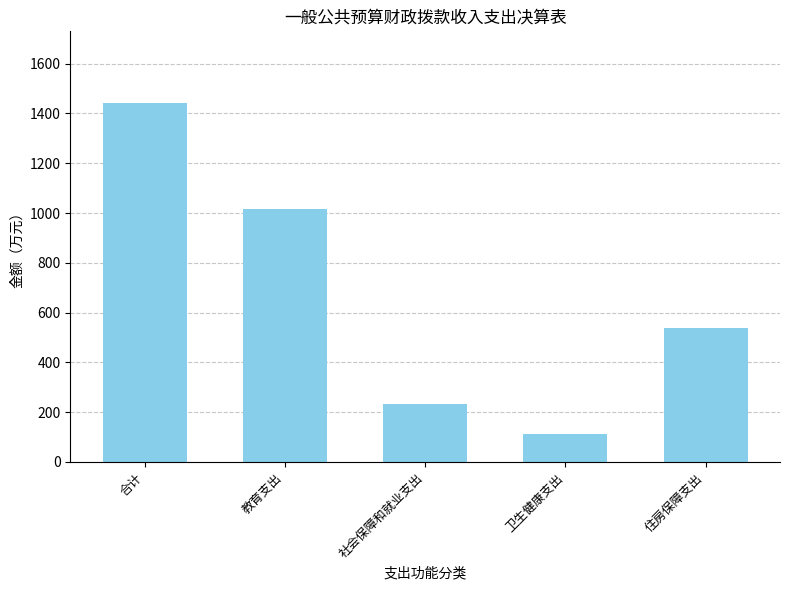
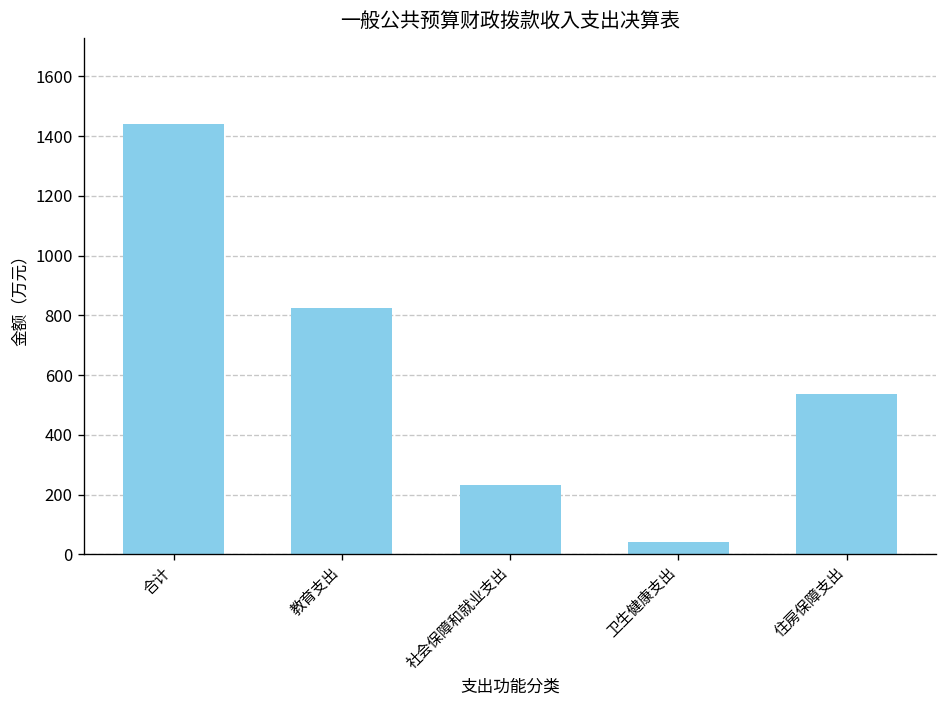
教育支出: 1020 -> 830
卫生健康支出: 110 -> 40
